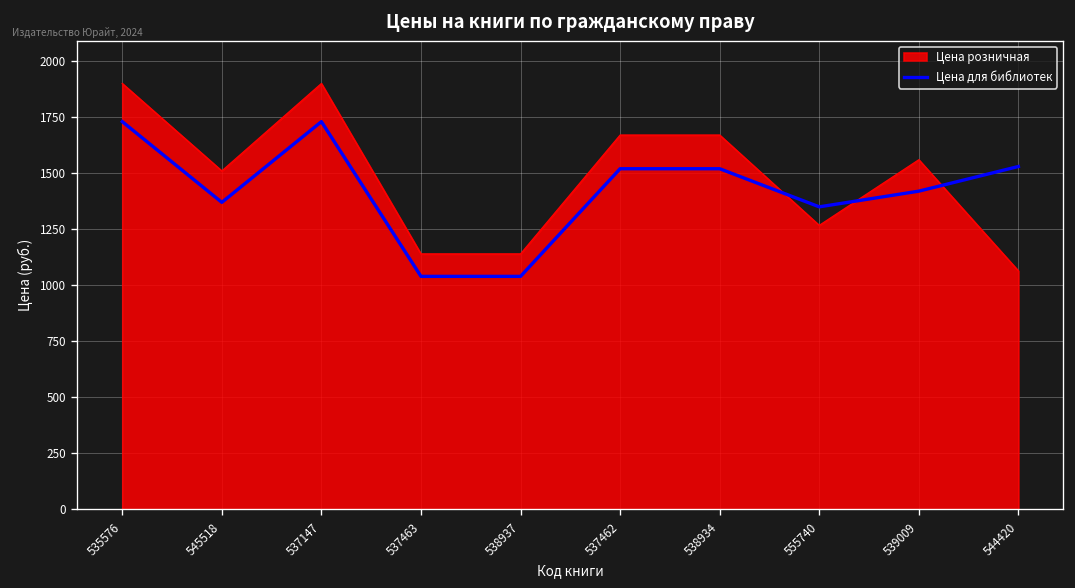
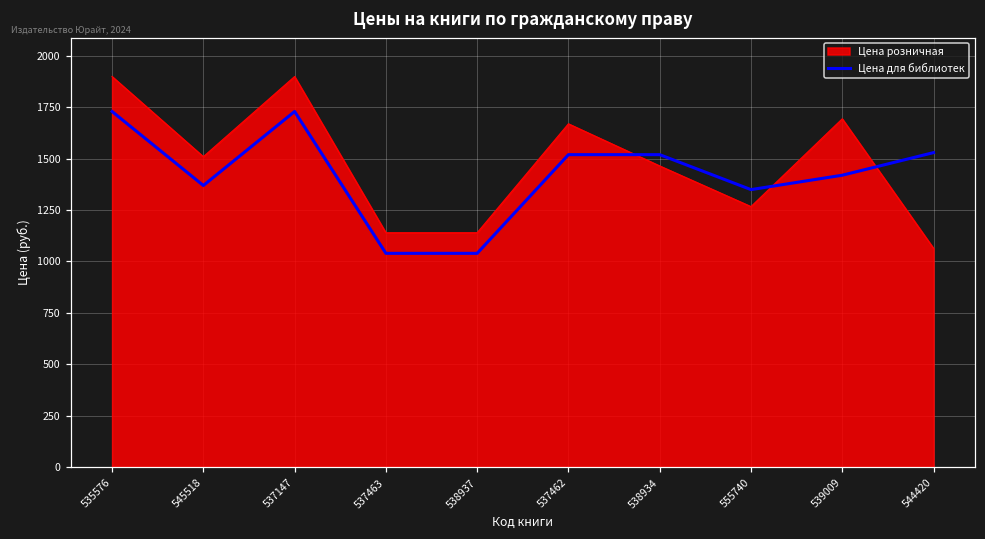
Цена розничная, 538934: 1670 -> 1460
Цена розничная, 539009: 1560 -> 1690
